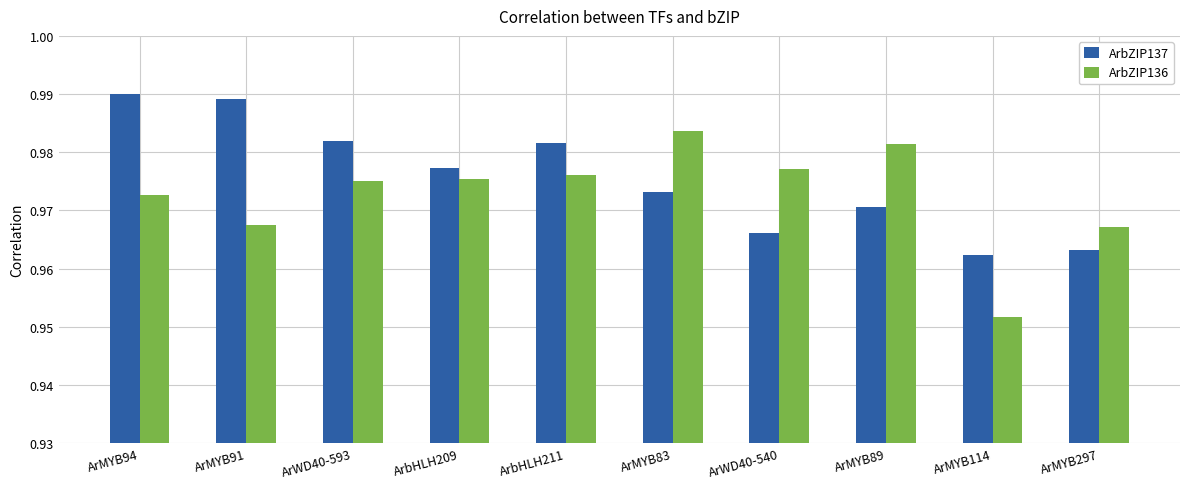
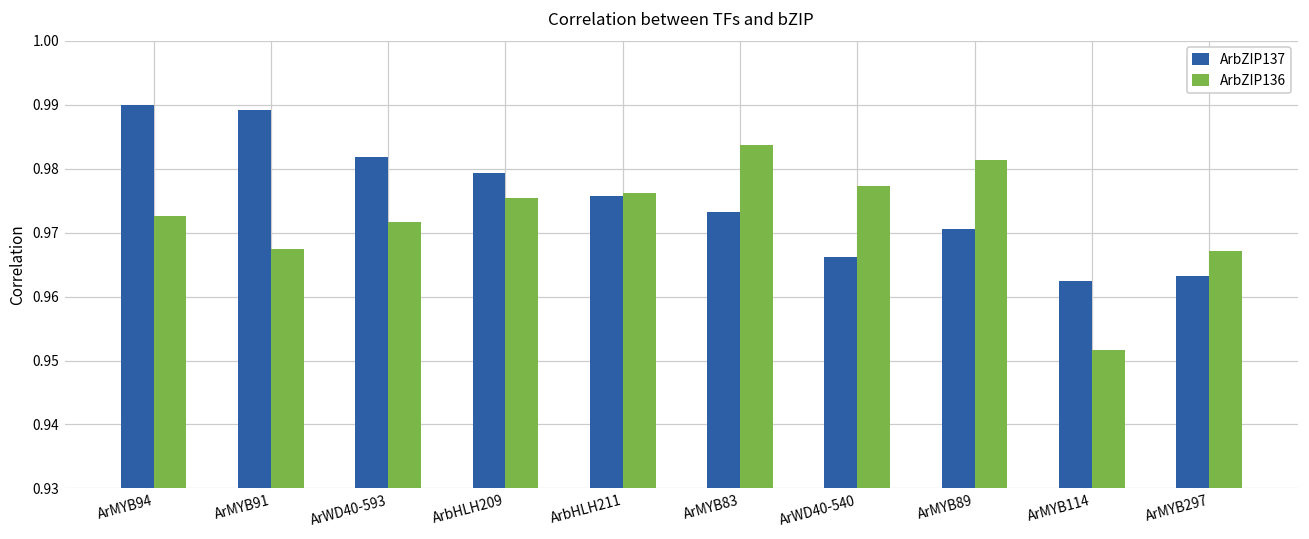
ArbZIP136, ArWD40-593: 0.975 -> 0.972
ArbZIP137, ArbHLH209: 0.977 -> 0.979
ArbZIP137, ArbHLH211: 0.982 -> 0.976
